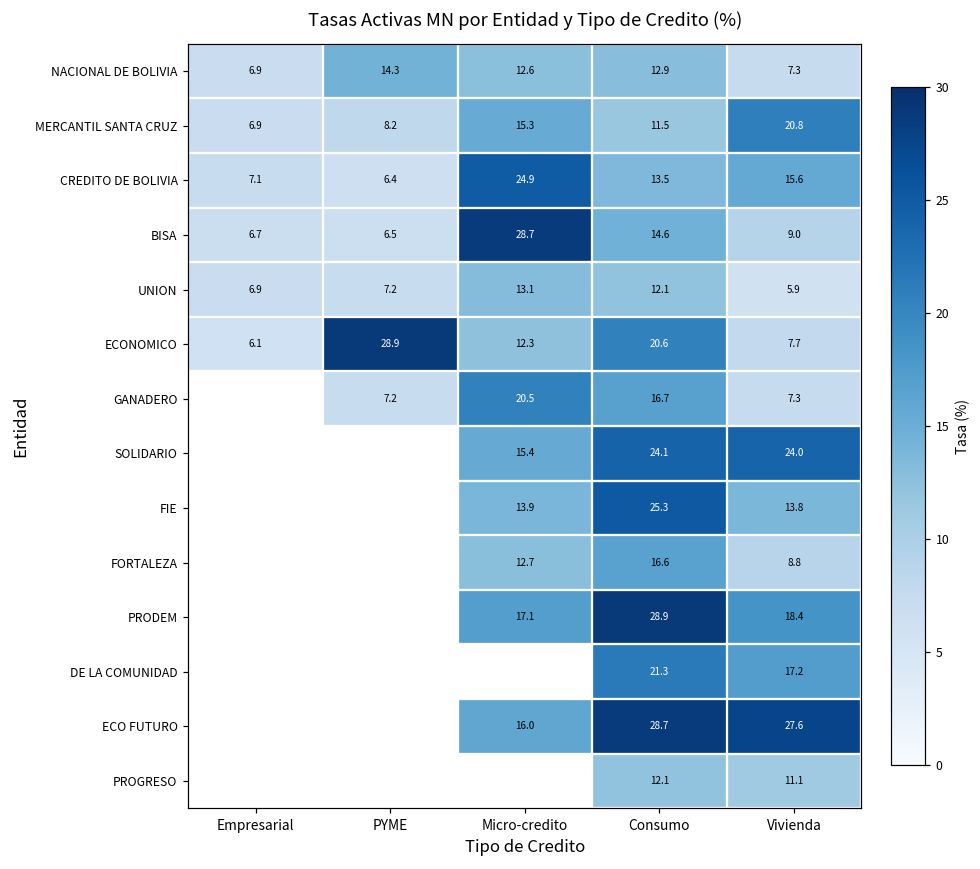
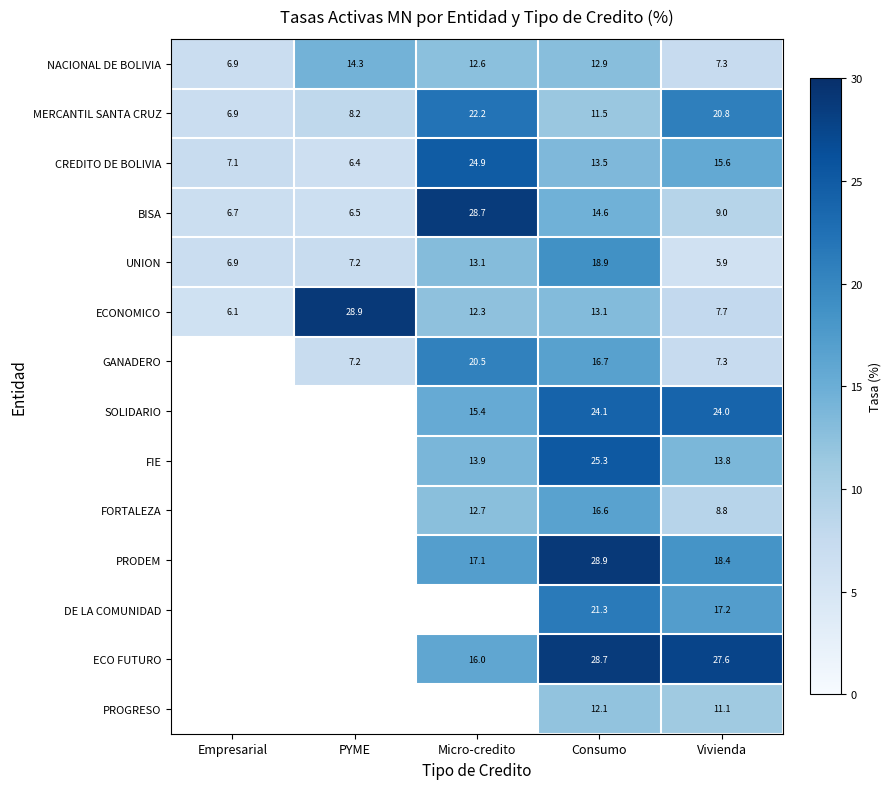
MERCANTIL SANTA CRUZ, Micro-credito: 15.3 -> 22.2
UNION, Consumo: 12.1 -> 18.9
ECONOMICO, Consumo: 20.6 -> 13.1
